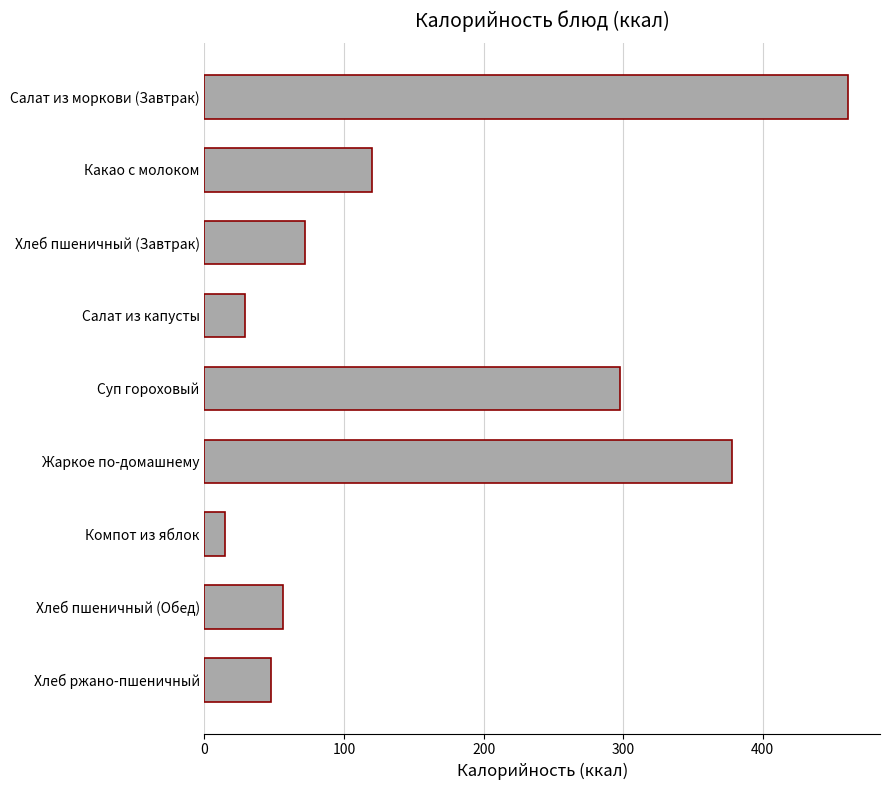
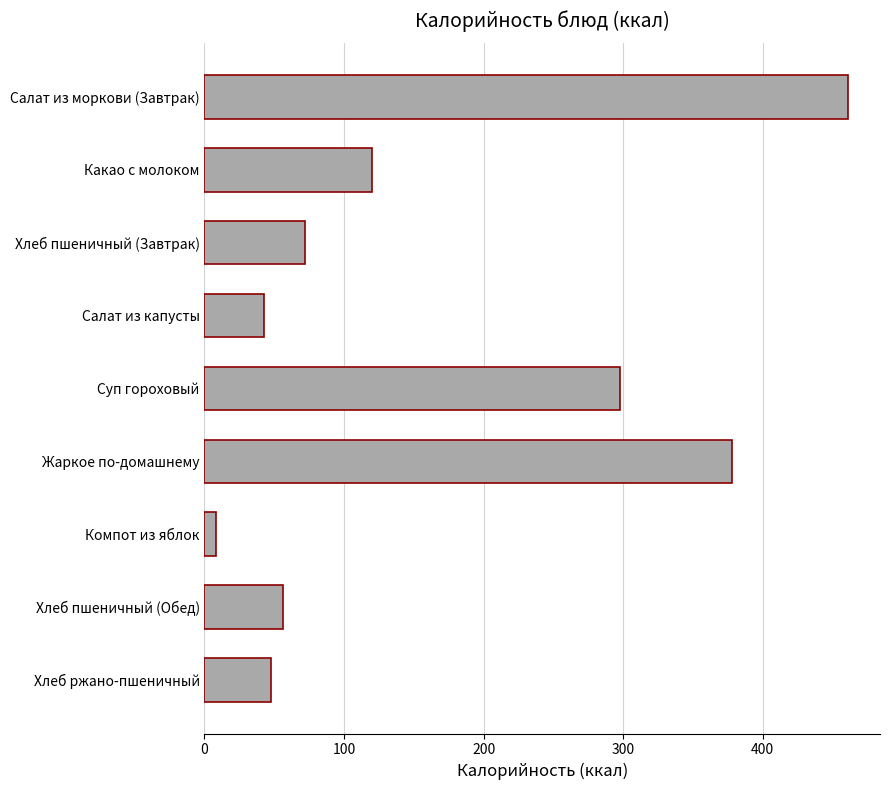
Салат из капусты: 29 -> 43
Компот из яблок: 15 -> 8
